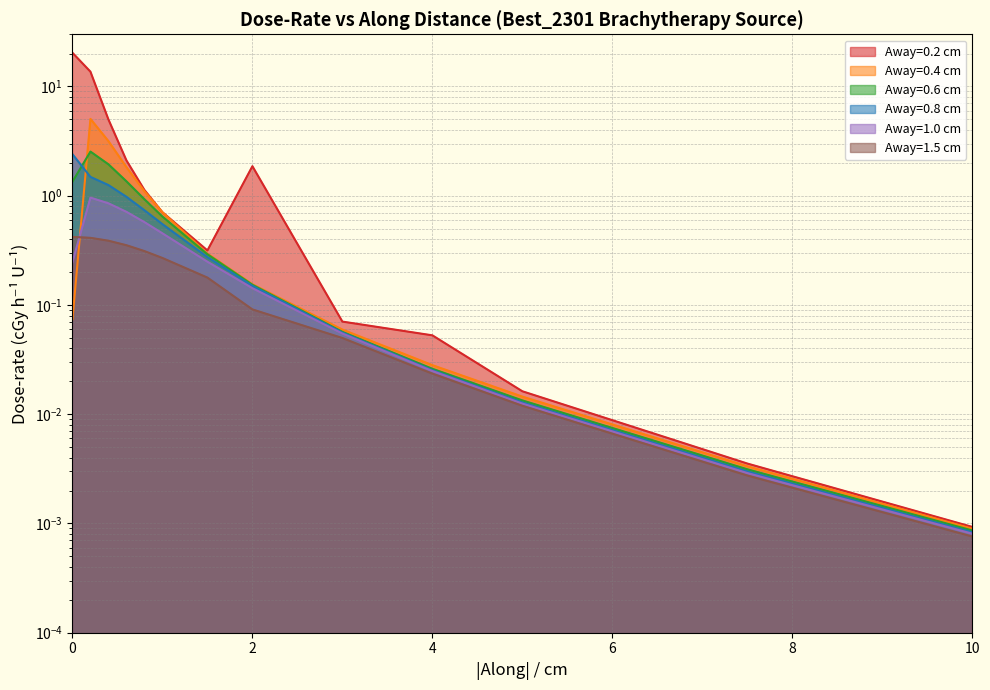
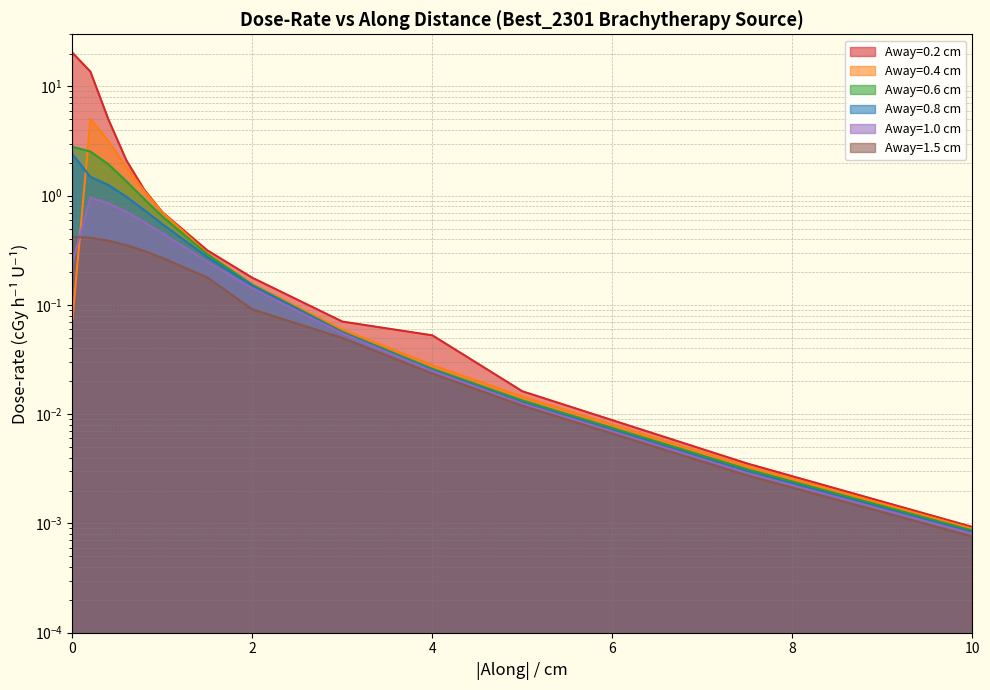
Away=0.6 cm, 0: 1.3 -> 2.8
Away=0.2 cm, 2: 1.9 -> 0.18
